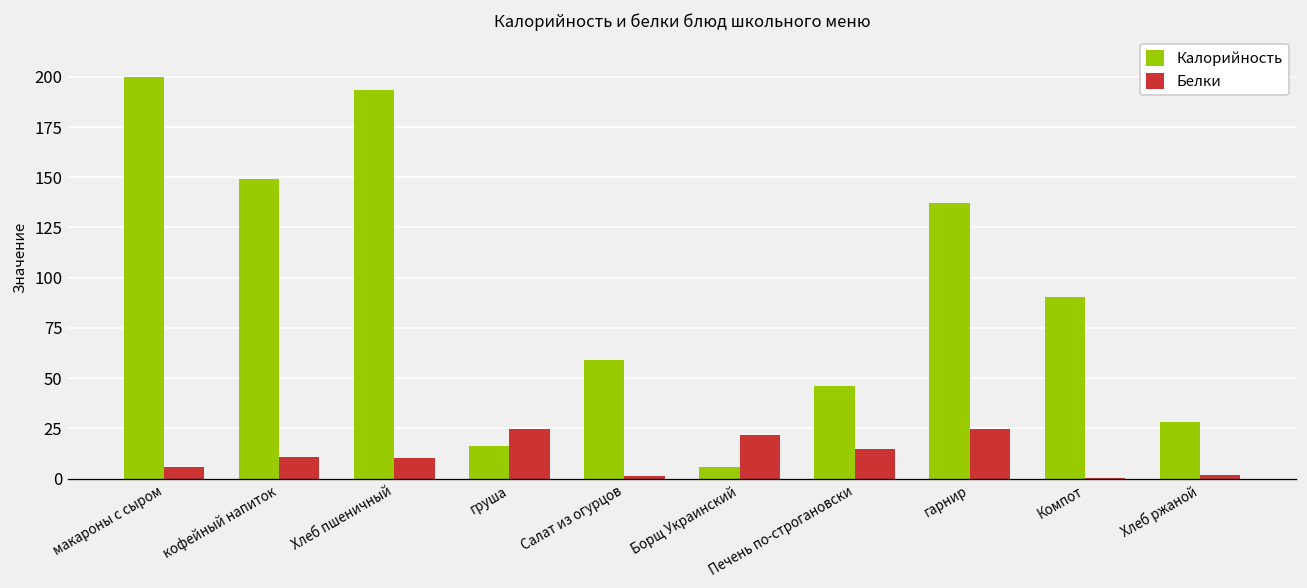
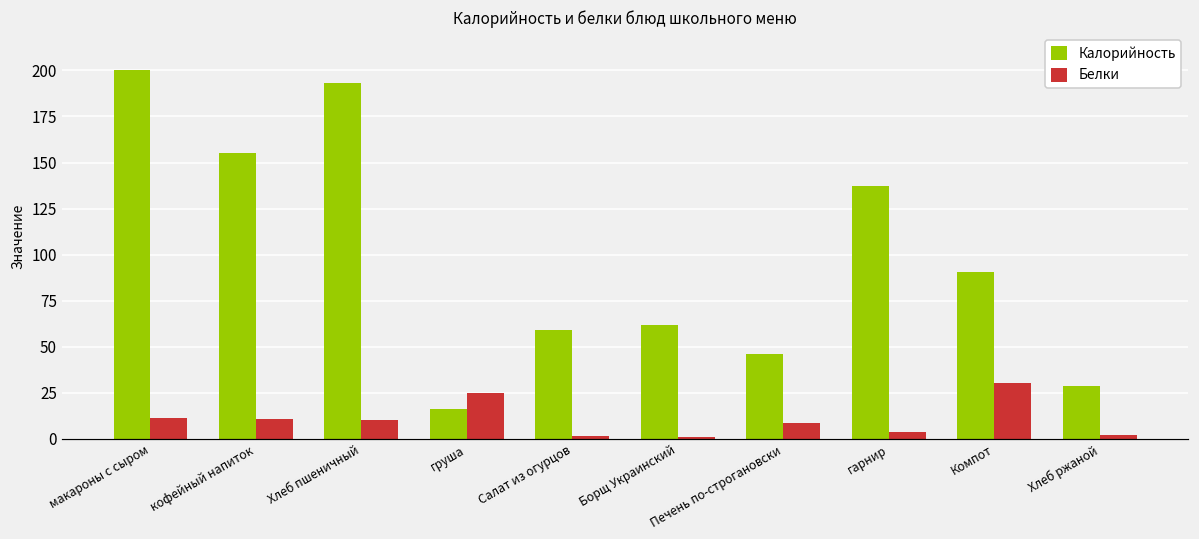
Белки, макароны с сыром: 6 -> 11
Калорийность, кофейный напиток: 149 -> 155
Калорийность, Борщ Украинский: 6 -> 62
Белки, Борщ Украинский: 22 -> 1
Белки, Печень по-строгановски: 15 -> 9
Белки, гарнир: 25 -> 4
Белки, Компот: 0 -> 30
